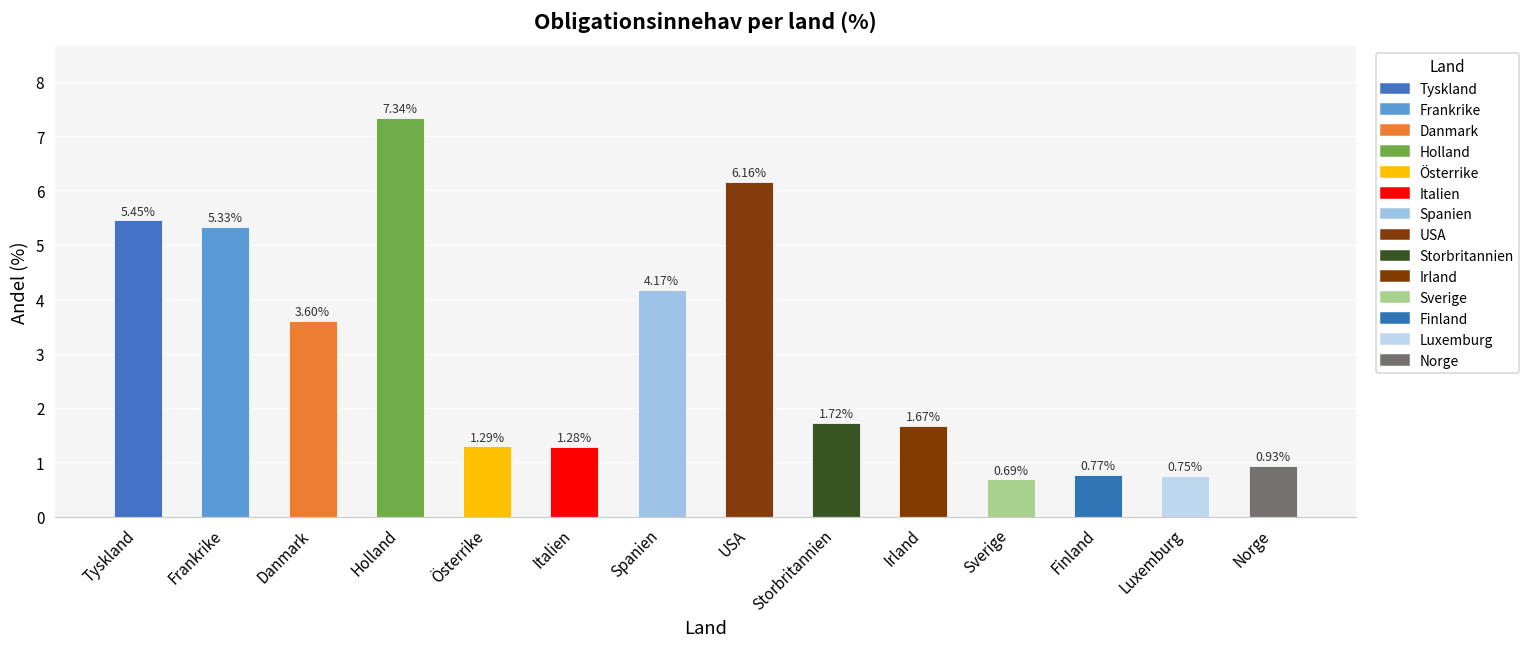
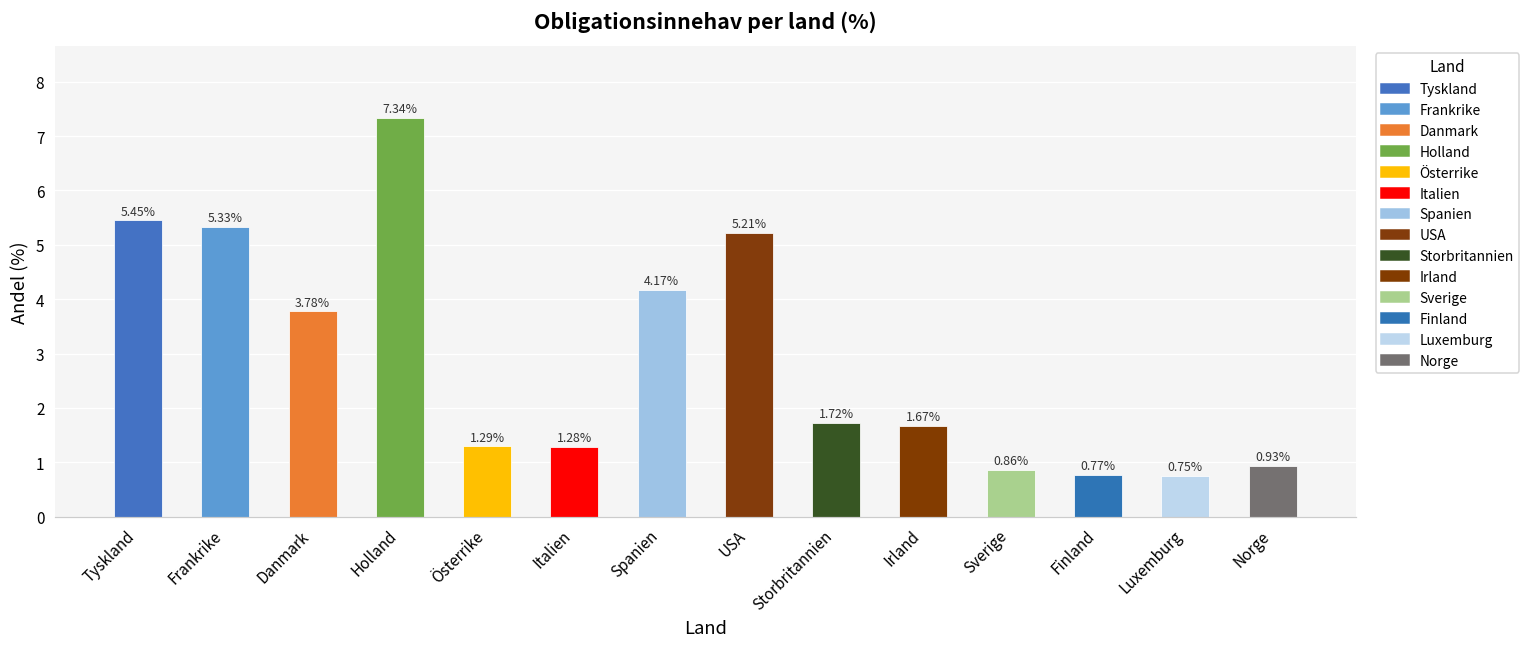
Danmark: 3.60% -> 3.78%
USA: 6.16% -> 5.21%
Sverige: 0.69% -> 0.86%
